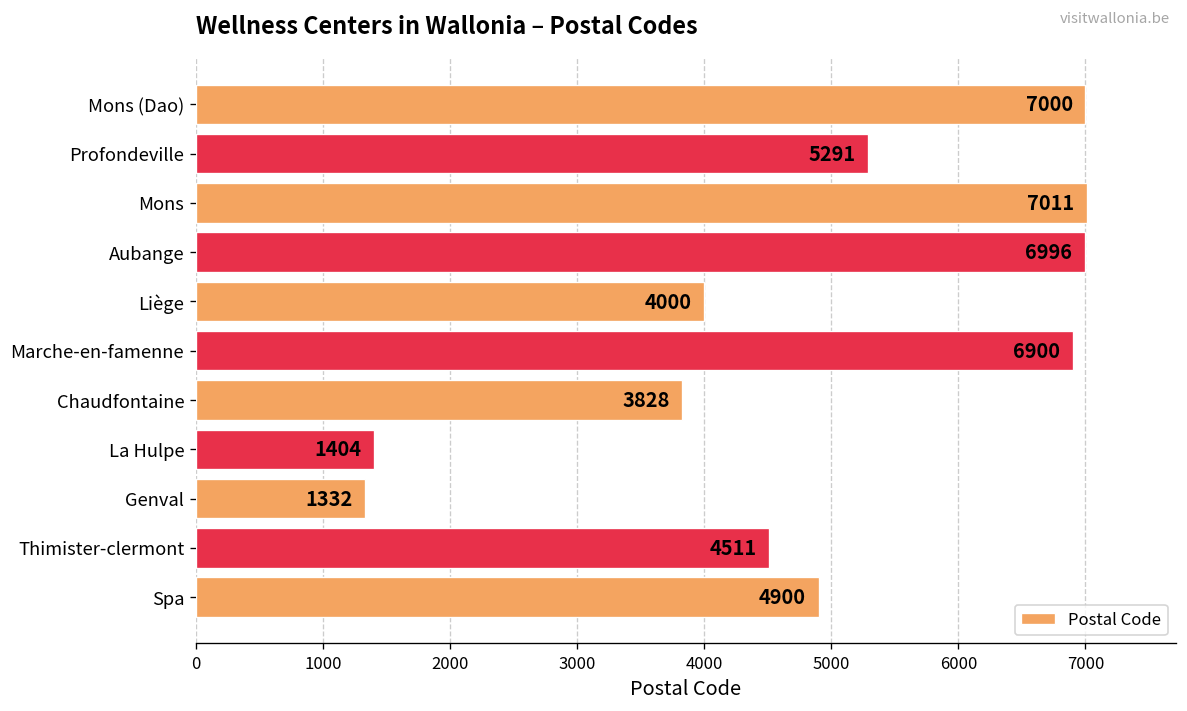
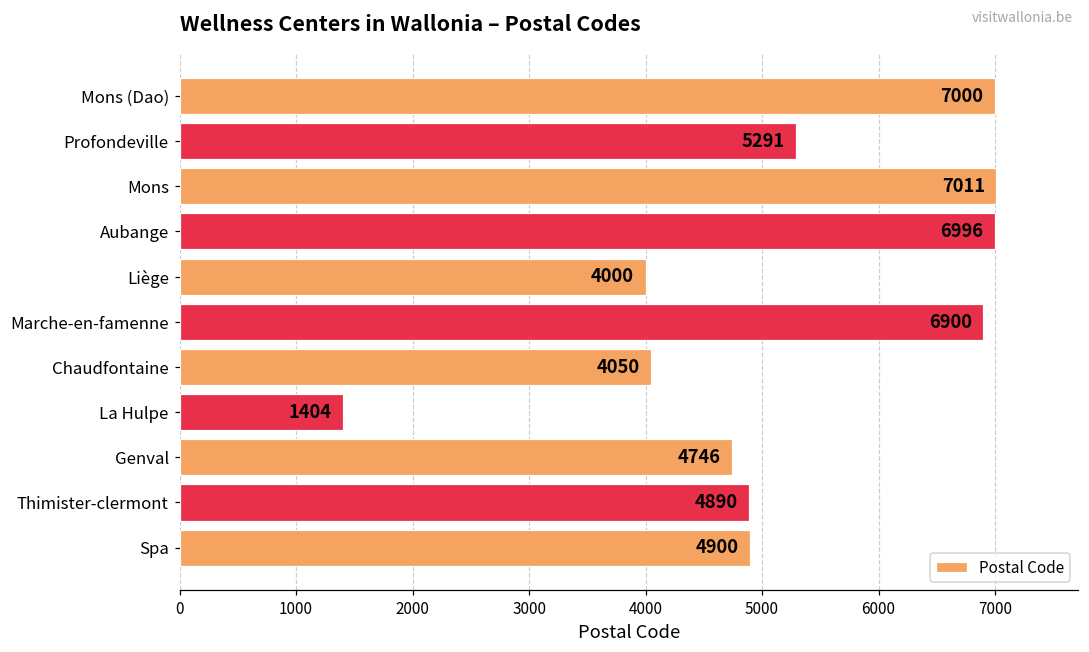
Chaudfontaine: 3828 -> 4050
Genval: 1332 -> 4746
Thimister-clermont: 4511 -> 4890
